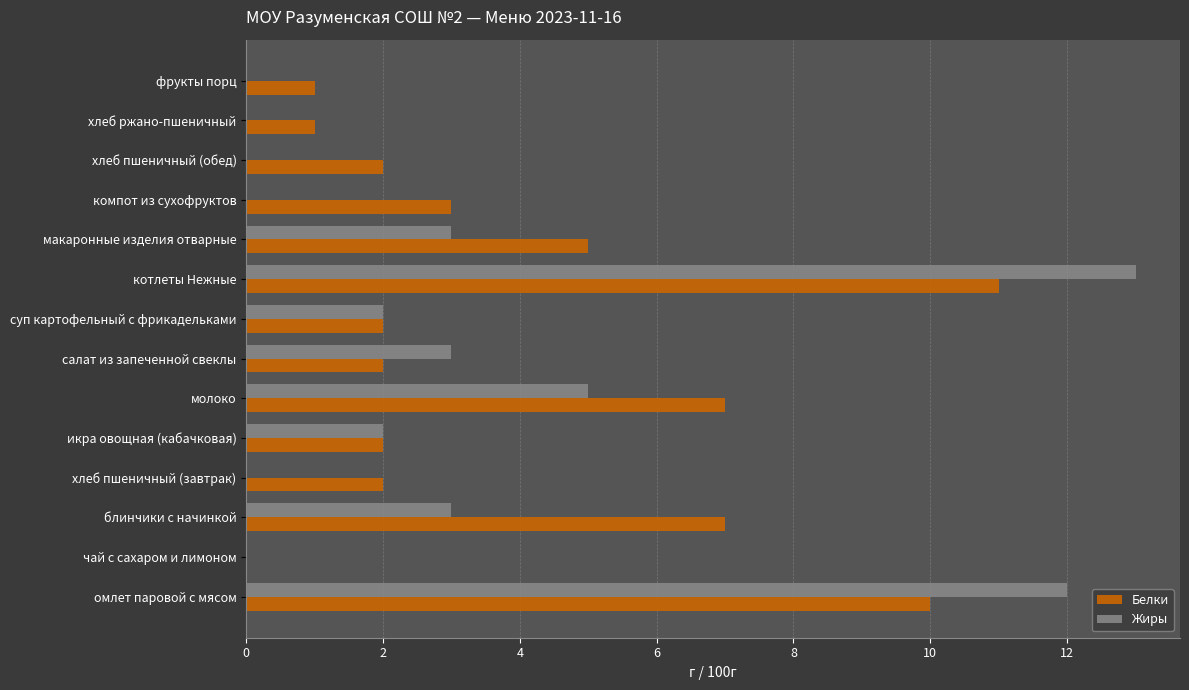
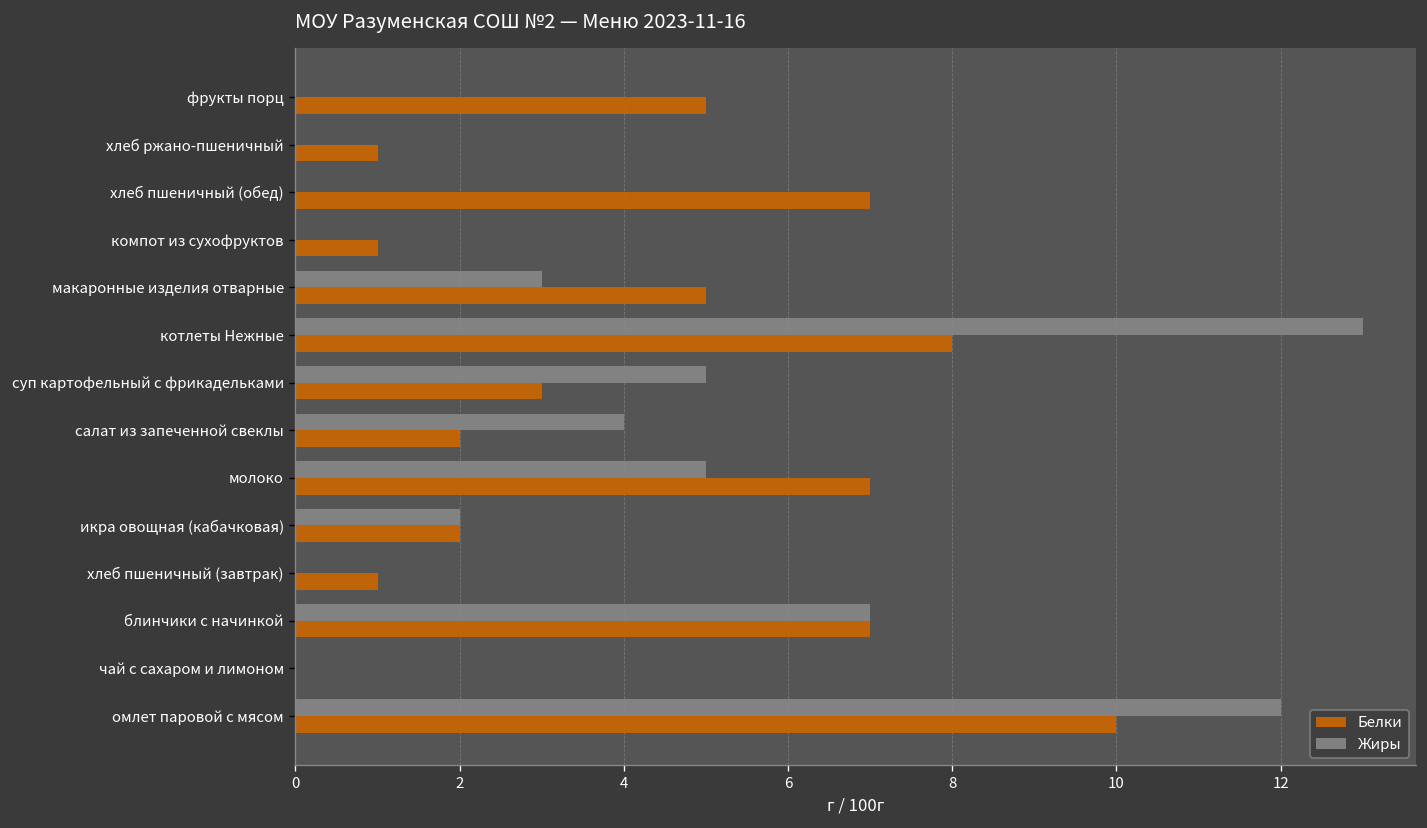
Белки, фрукты порц: 1 -> 5
Белки, хлеб пшеничный (обед): 2 -> 7
Белки, компот из сухофруктов: 3 -> 1
Белки, котлеты Нежные: 11 -> 8
Жиры, суп картофельный с фрикадельками: 2 -> 5
Белки, суп картофельный с фрикадельками: 2 -> 3
Жиры, салат из запеченной свеклы: 3 -> 4
Белки, хлеб пшеничный (завтрак): 2 -> 1
Жиры, блинчики с начинкой: 3 -> 7
